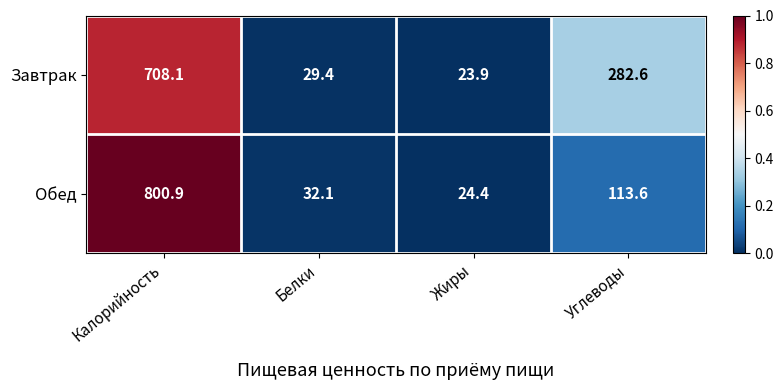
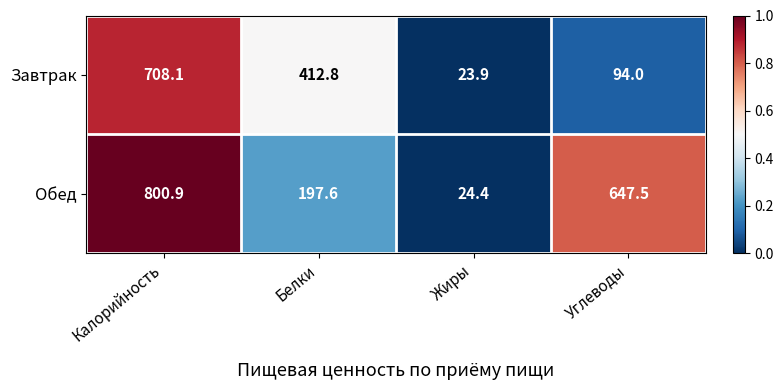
Завтрак, Белки: 29.4 -> 412.8
Завтрак, Углеводы: 282.6 -> 94.0
Обед, Белки: 32.1 -> 197.6
Обед, Углеводы: 113.6 -> 647.5
